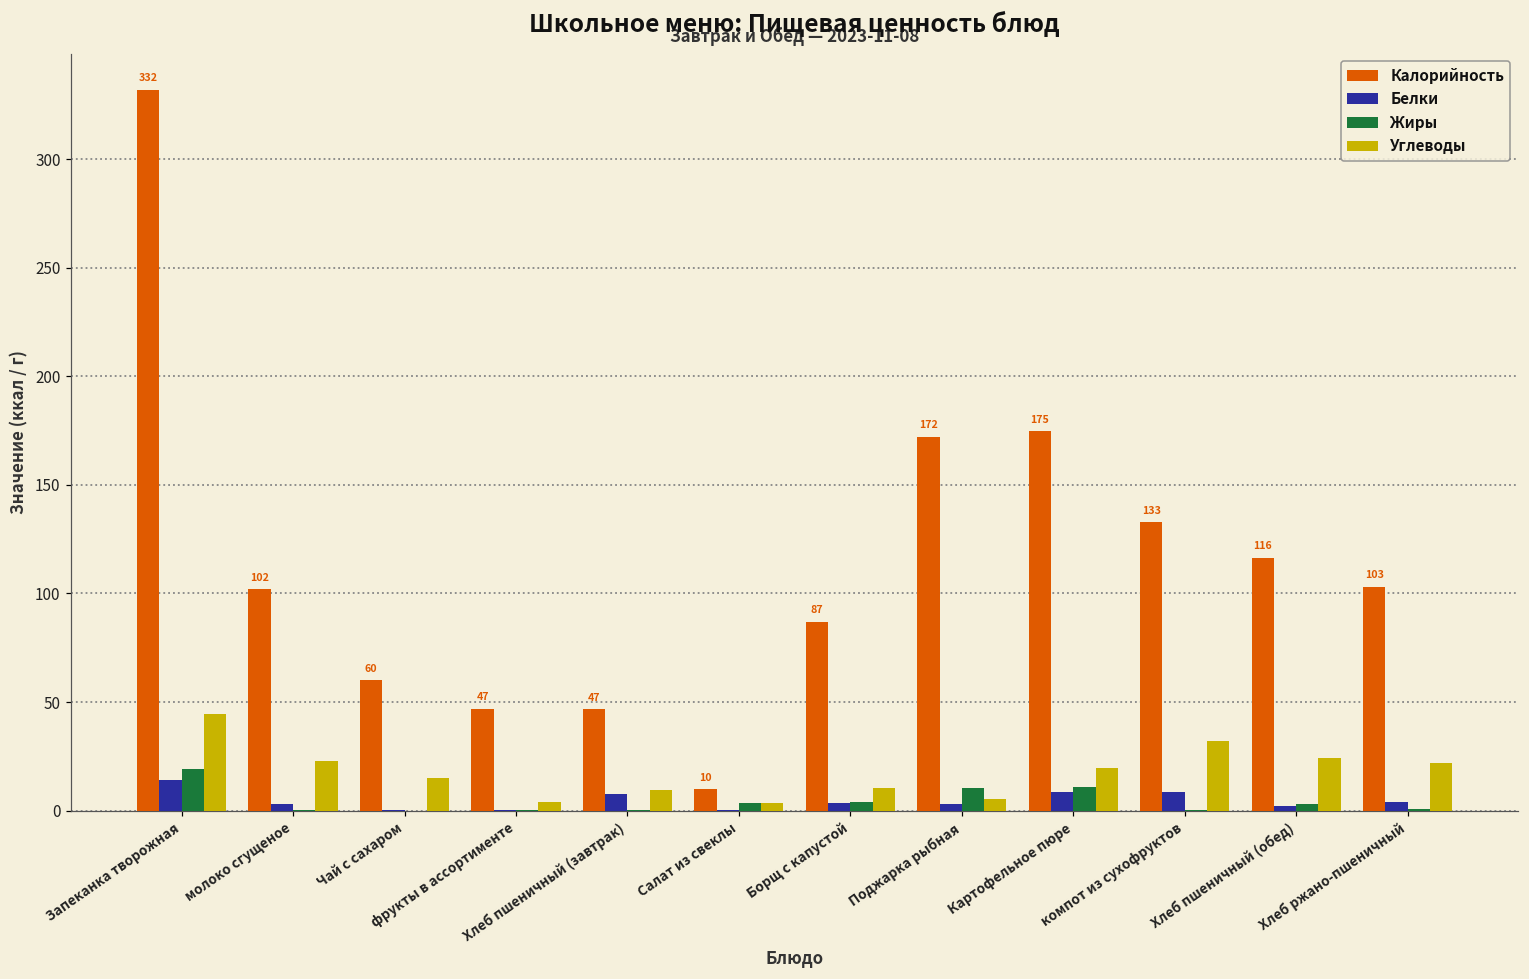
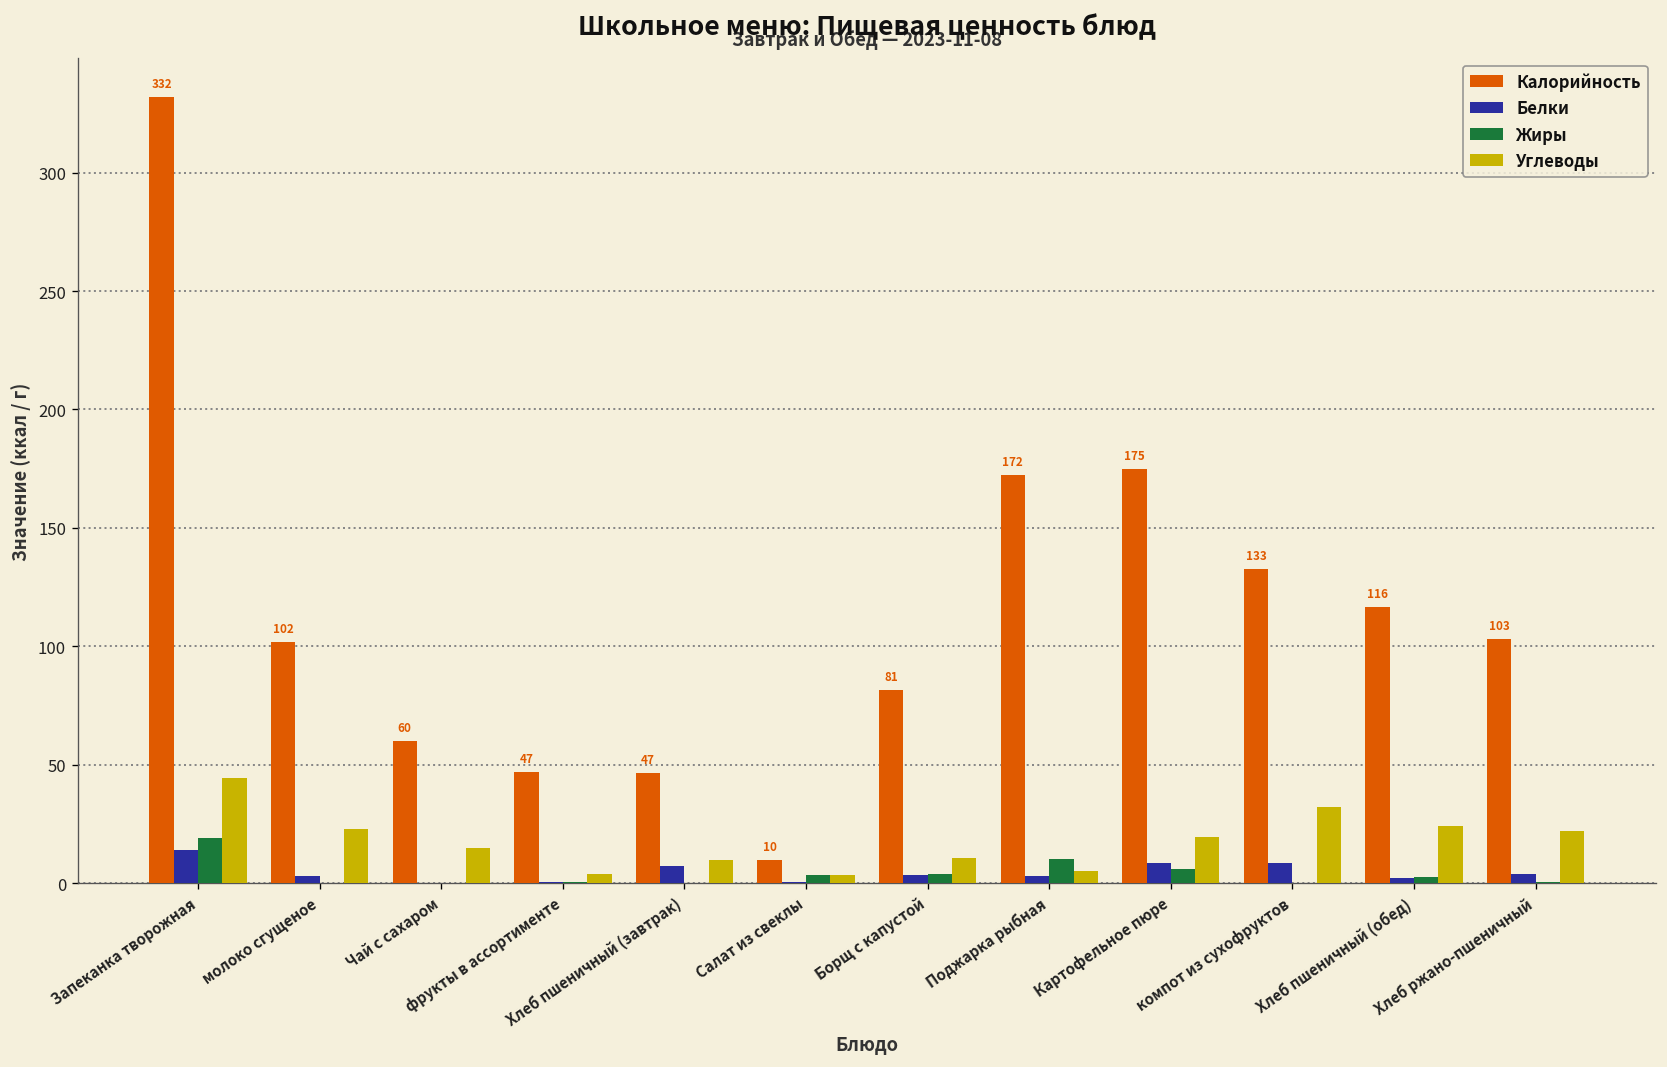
Калорийность, Борщ с капустой: 87 -> 81
Жиры, Картофельное пюре: 11 -> 6
